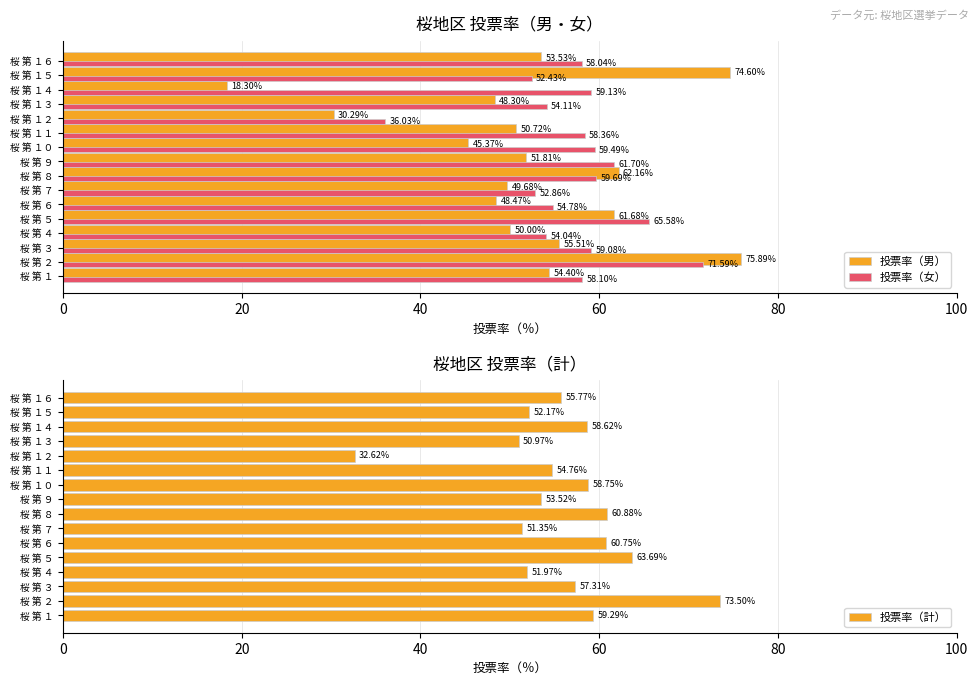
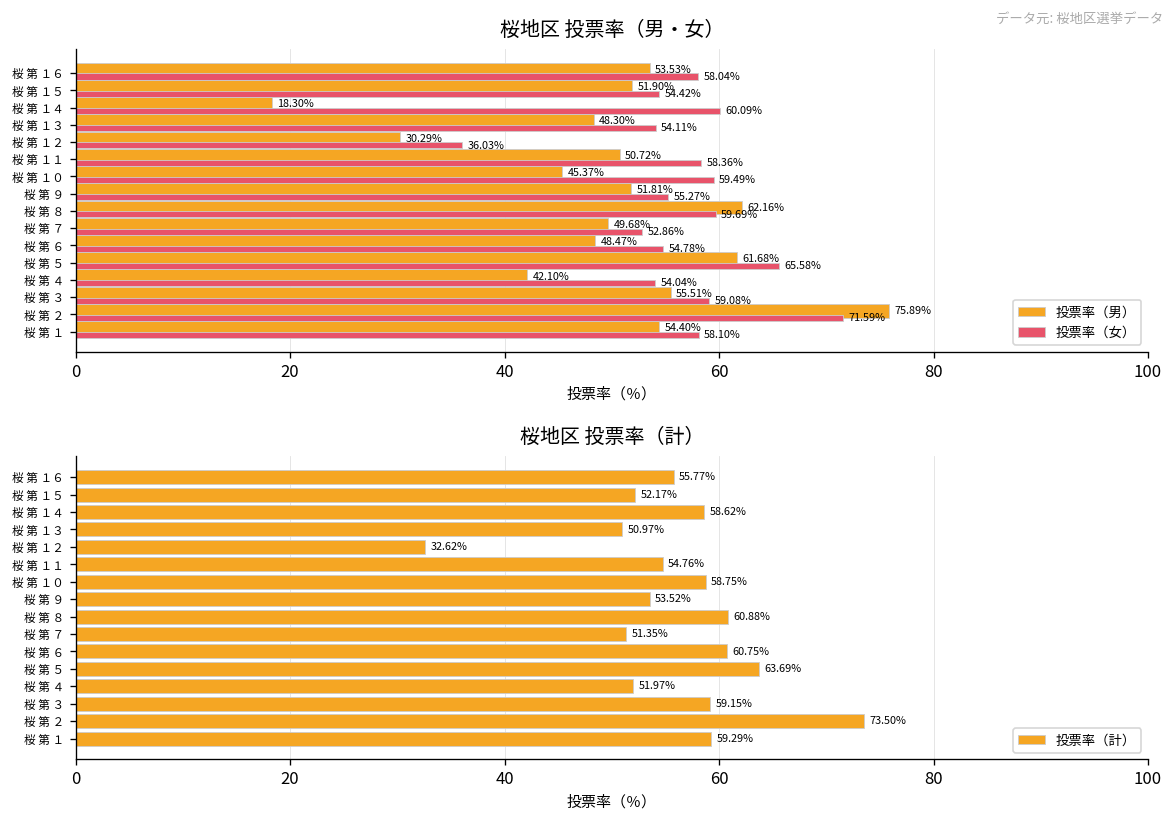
桜地区 投票率（男・女）, 投票率（男）, 桜 第 １５: 74.60% -> 51.90%
桜地区 投票率（男・女）, 投票率（女）, 桜 第 １５: 52.43% -> 54.42%
桜地区 投票率（男・女）, 投票率（女）, 桜 第 １４: 59.13% -> 60.09%
桜地区 投票率（男・女）, 投票率（女）, 桜 第 ９: 61.70% -> 55.27%
桜地区 投票率（男・女）, 投票率（男）, 桜 第 ４: 50.00% -> 42.10%
桜地区 投票率（計）, 桜 第 ３: 57.31% -> 59.15%
